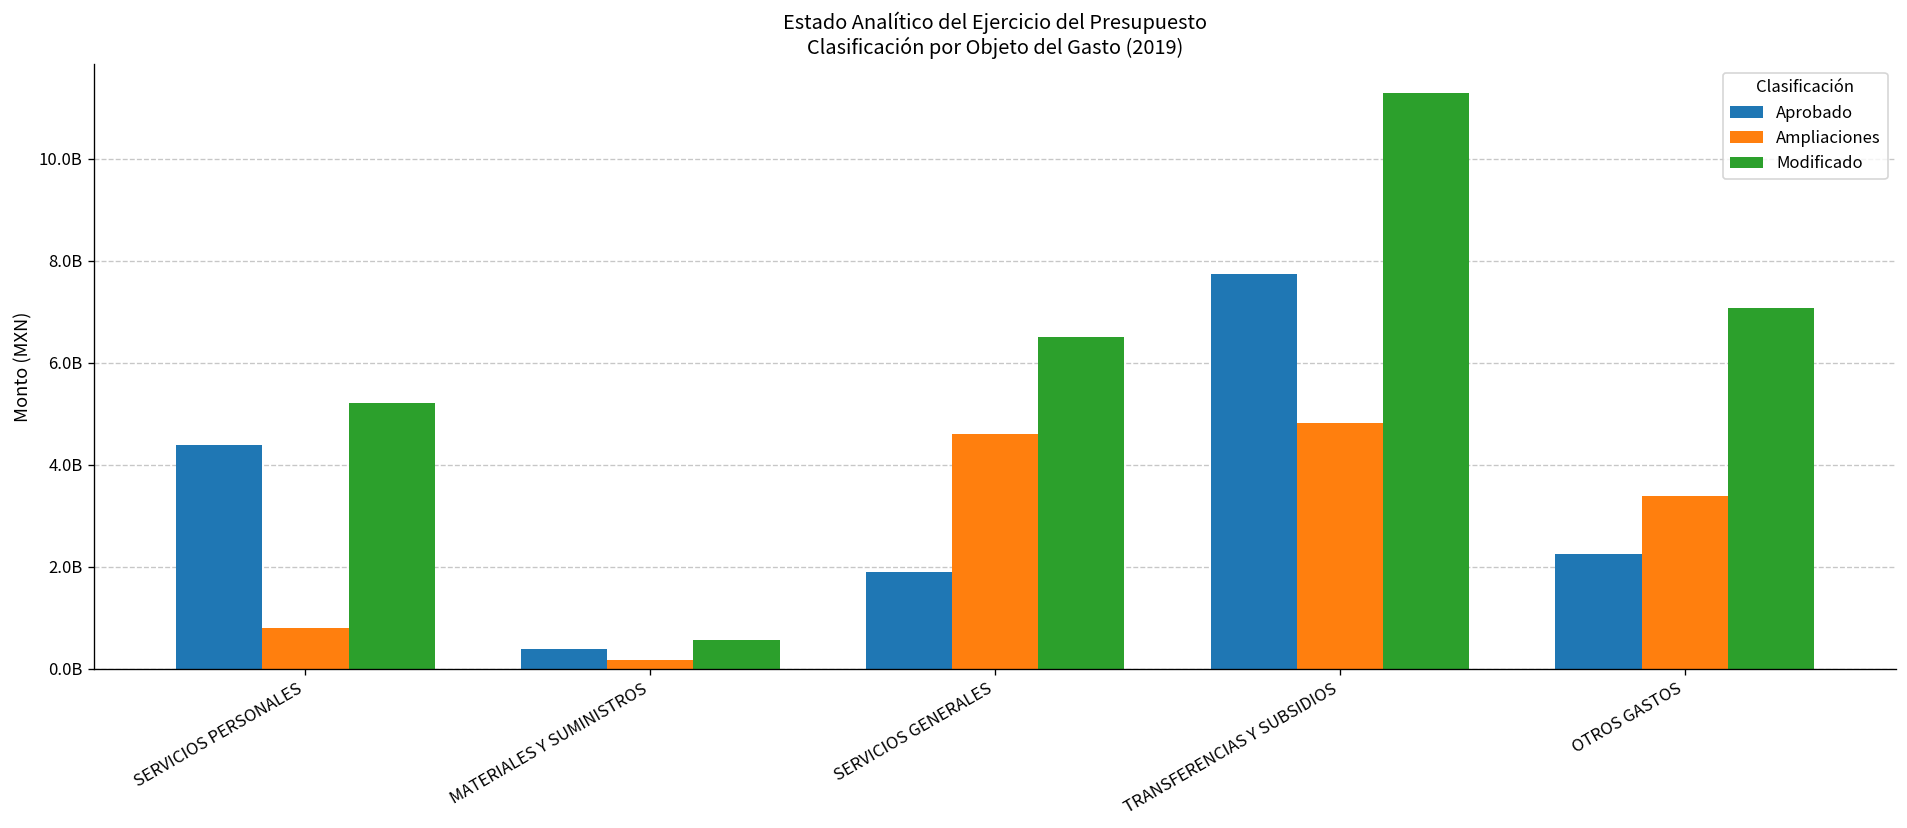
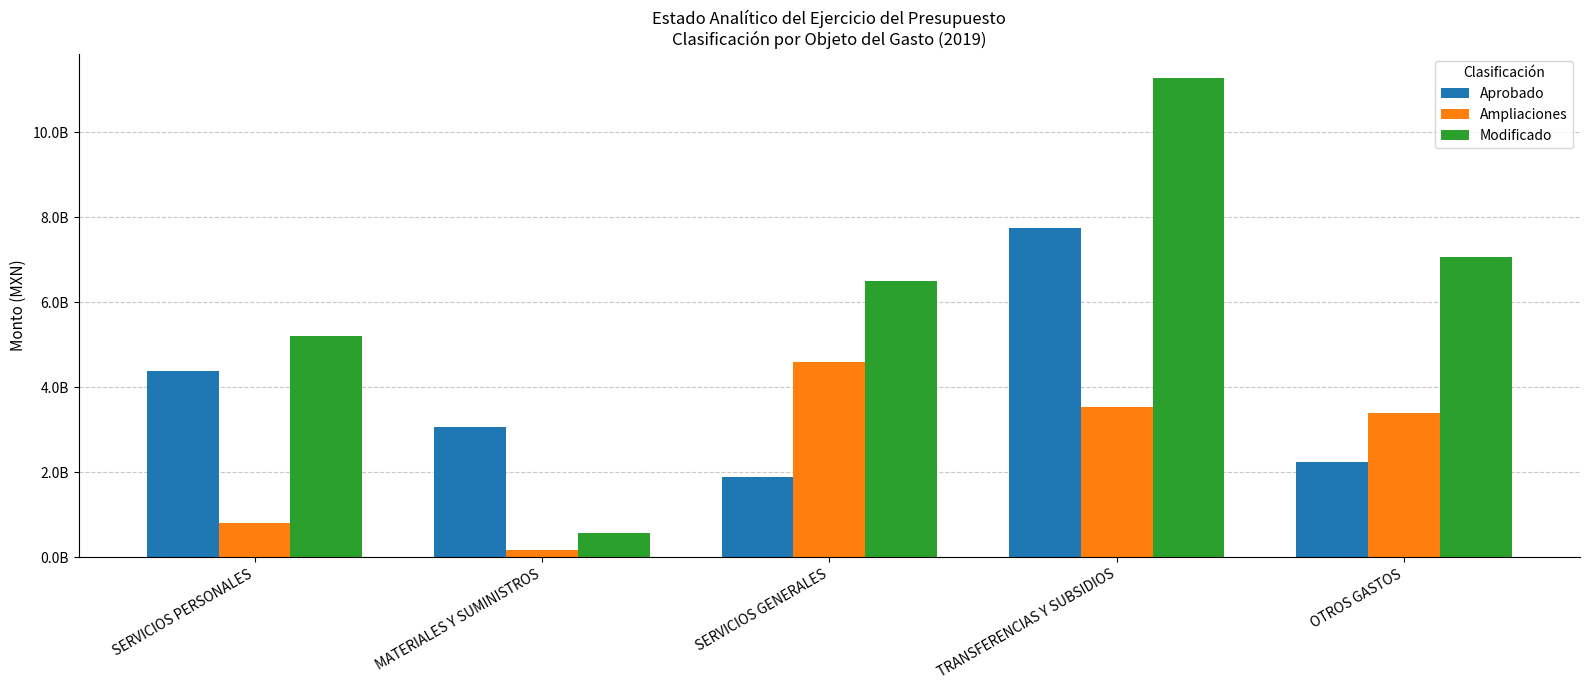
Aprobado, MATERIALES Y SUMINISTROS: 400000000 -> 3100000000
Ampliaciones, TRANSFERENCIAS Y SUBSIDIOS: 4800000000 -> 3500000000
